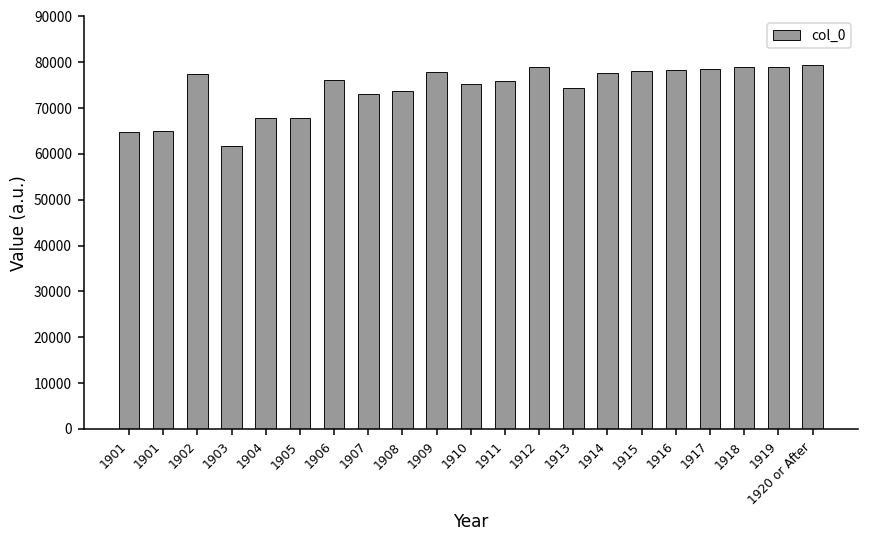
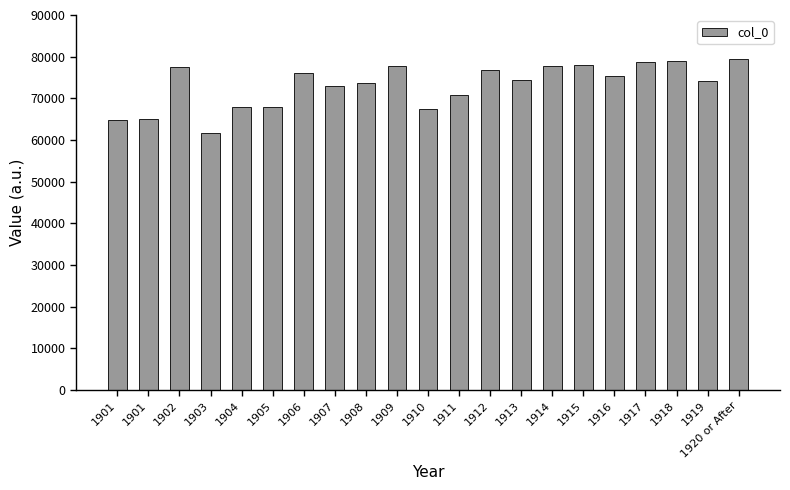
1910: 75000 -> 67000
1911: 76000 -> 71000
1912: 79000 -> 77000
1916: 78000 -> 75000
1919: 79000 -> 74000
